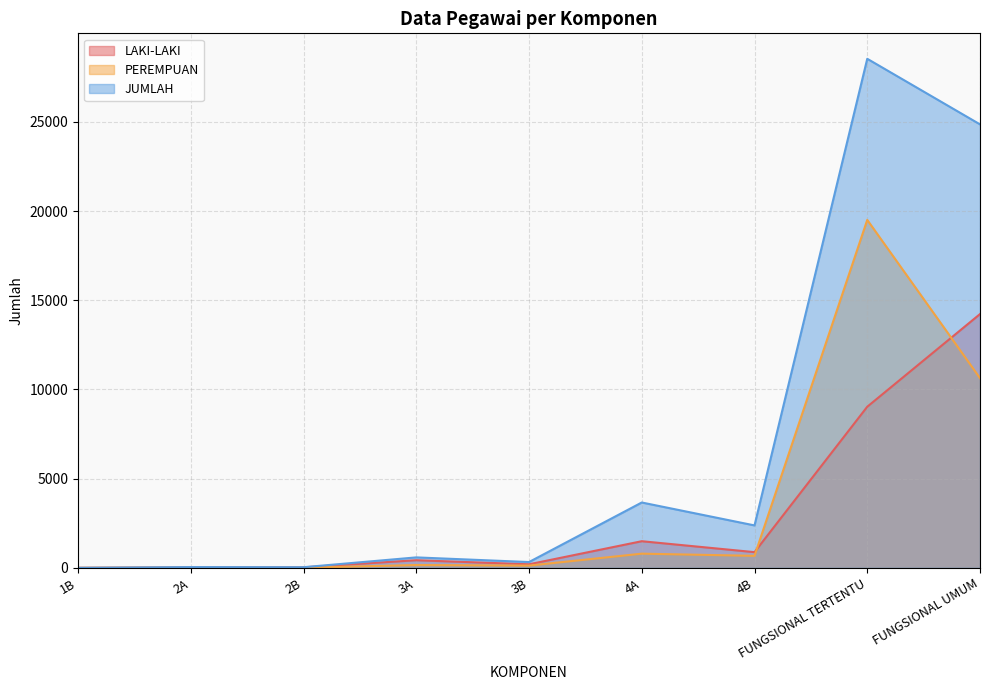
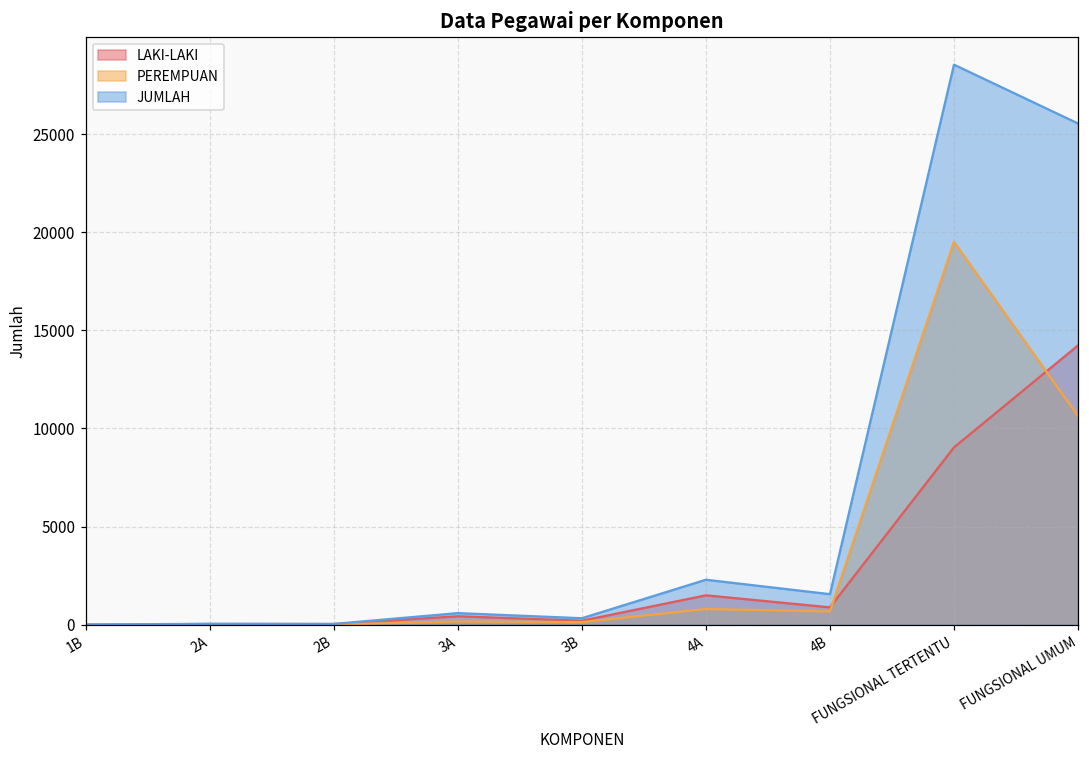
JUMLAH, 4A: 3700 -> 2300
JUMLAH, 4B: 2400 -> 1600
JUMLAH, FUNGSIONAL UMUM: 24900 -> 25500
